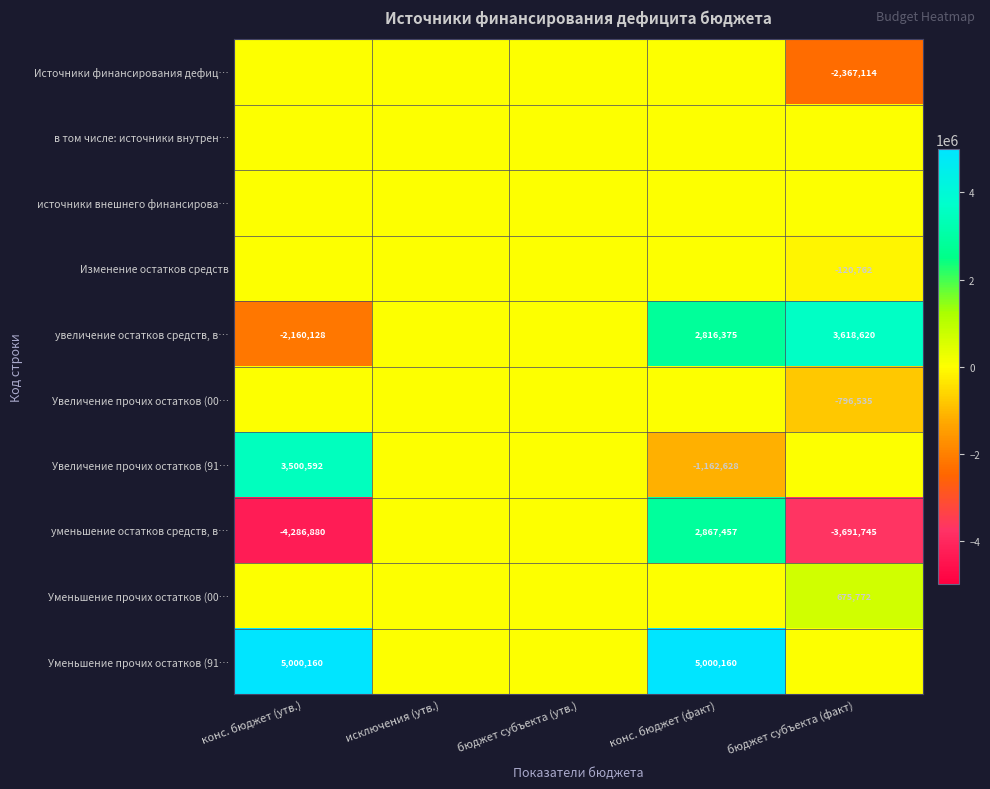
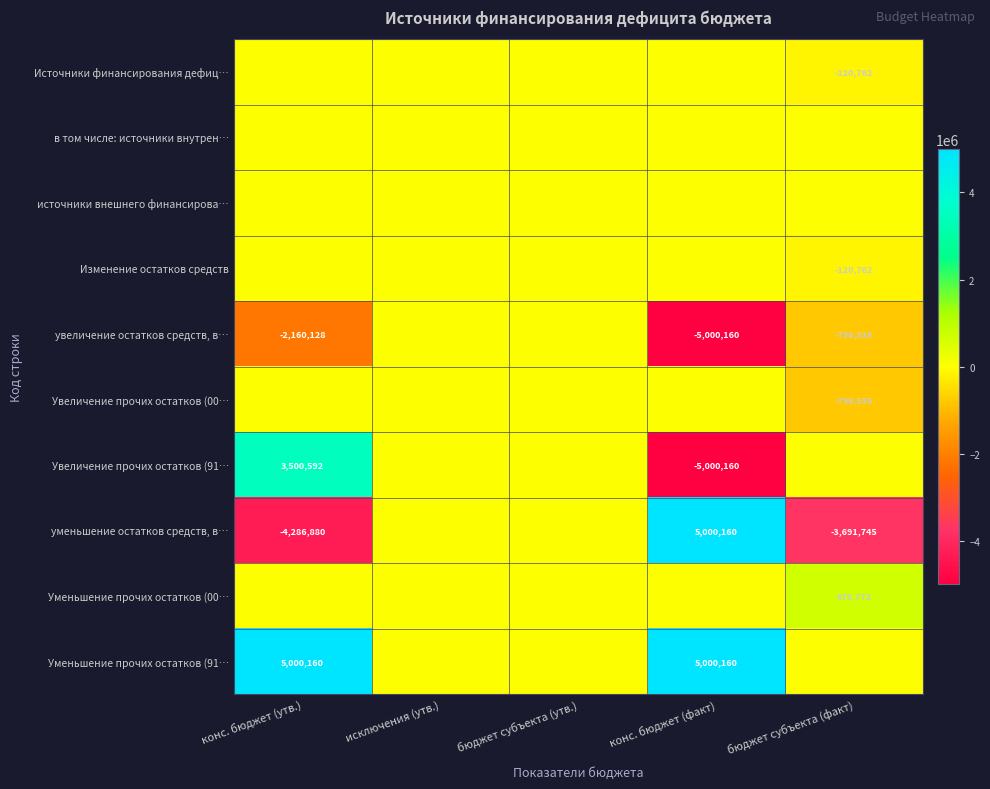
Источники финансирования дефиц…, бюджет субъекта (факт): -2,367,114 -> -120,762
увеличение остатков средств, в…, конс. бюджет (факт): 2,816,375 -> -5,000,160
увеличение остатков средств, в…, бюджет субъекта (факт): 3,618,620 -> -796,535
Увеличение прочих остатков (91…, конс. бюджет (факт): -1,162,628 -> -5,000,160
уменьшение остатков средств, в…, конс. бюджет (факт): 2,867,457 -> 5,000,160
